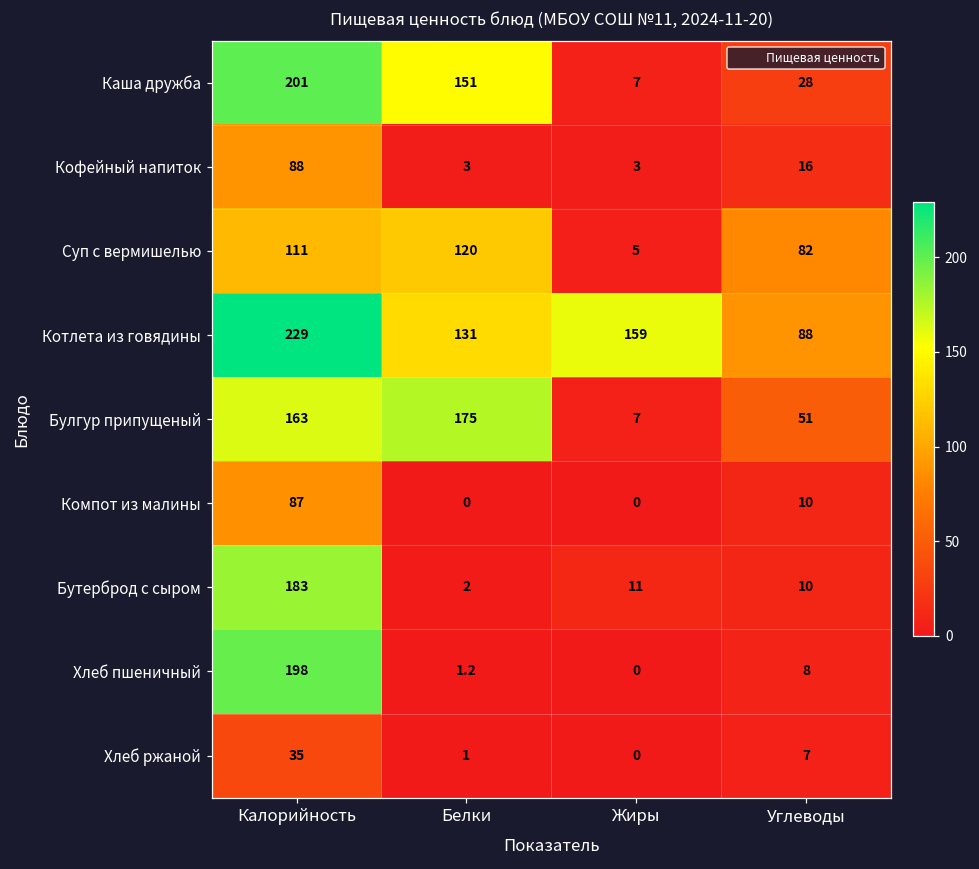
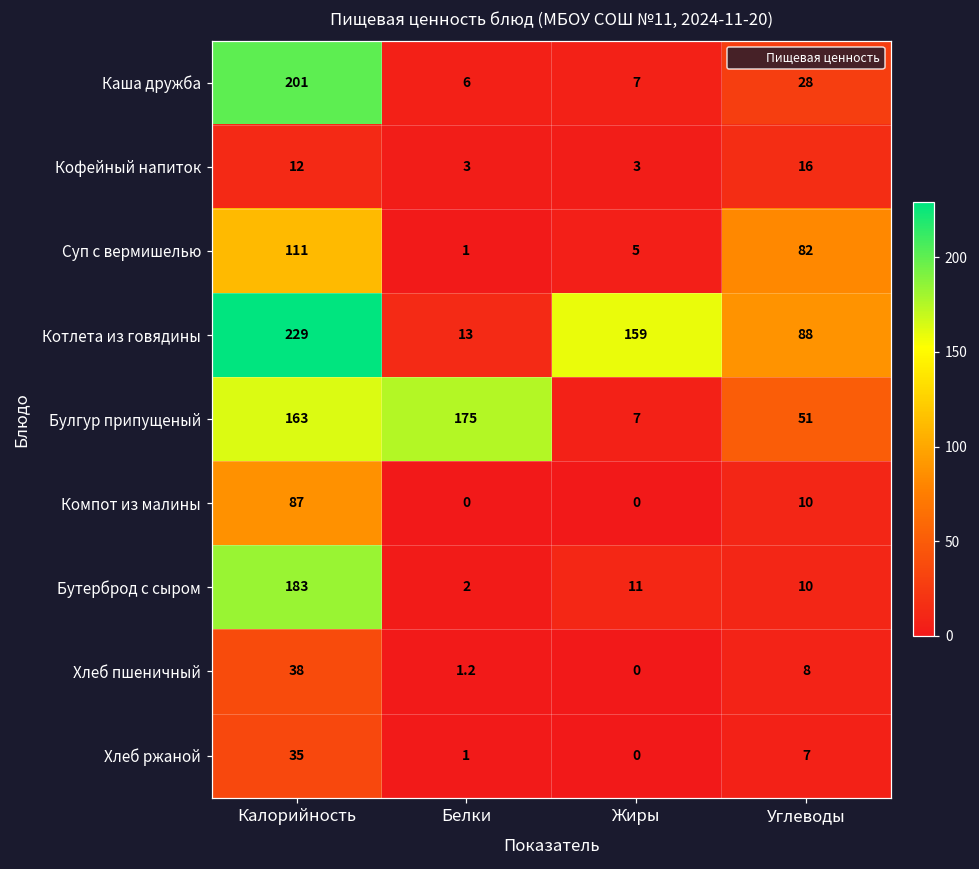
Каша дружба, Белки: 151 -> 6
Кофейный напиток, Калорийность: 88 -> 12
Суп с вермишелью, Белки: 120 -> 1
Котлета из говядины, Белки: 131 -> 13
Хлеб пшеничный, Калорийность: 198 -> 38
